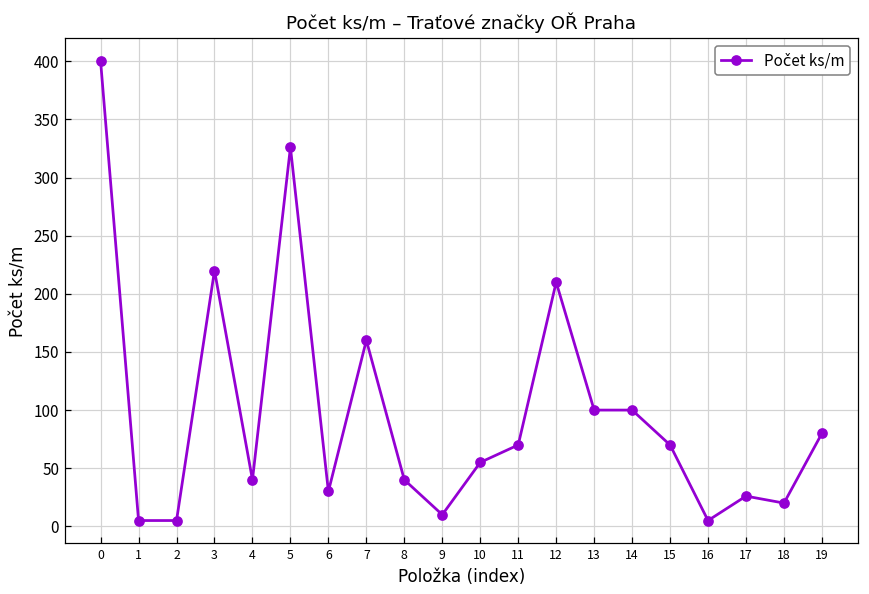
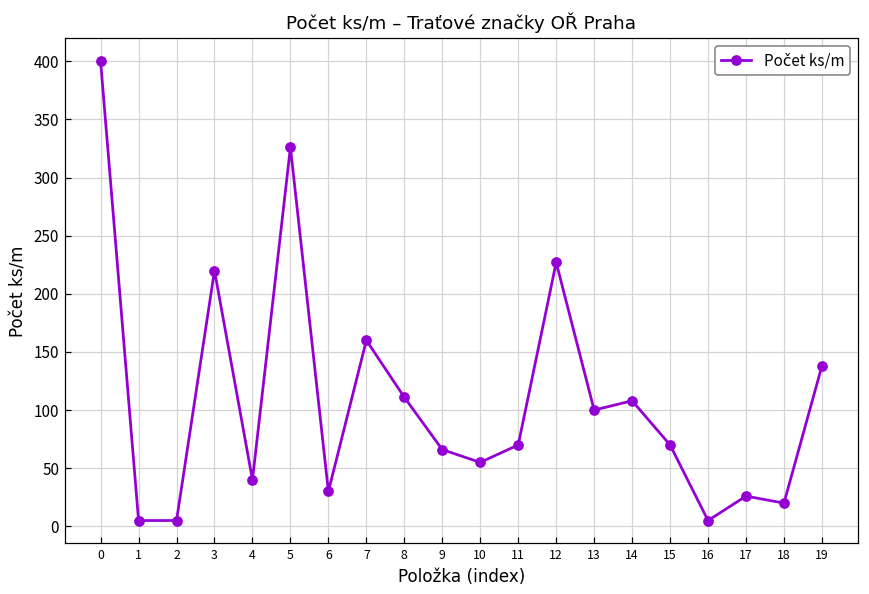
8: 40 -> 111
9: 10 -> 66
12: 210 -> 227
14: 100 -> 108
19: 80 -> 138
